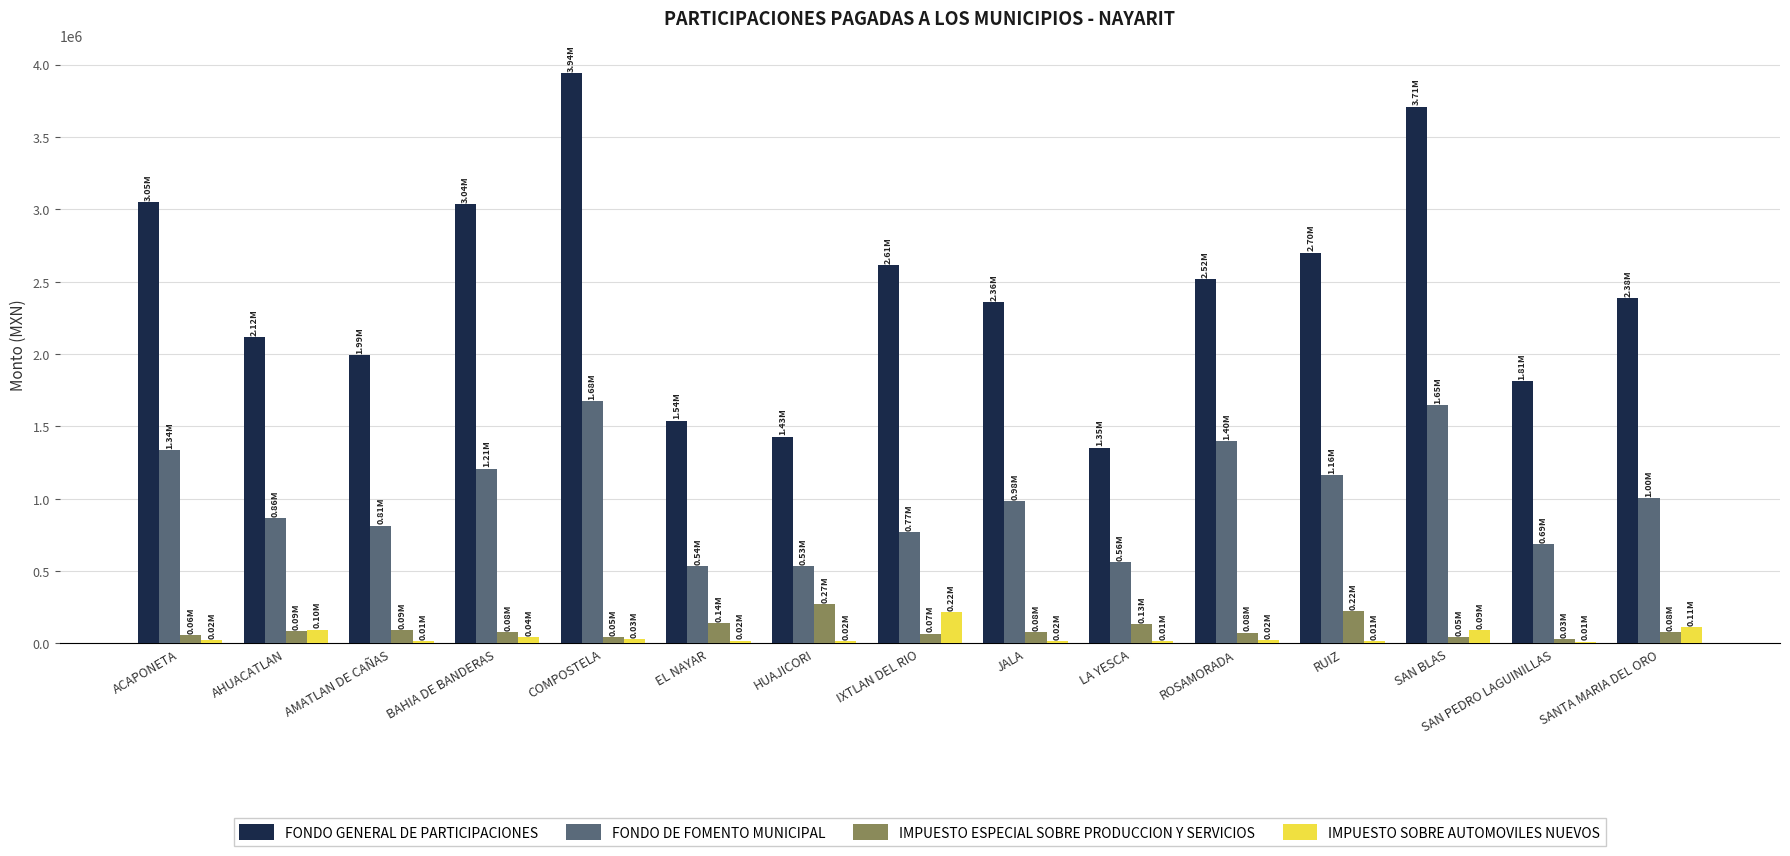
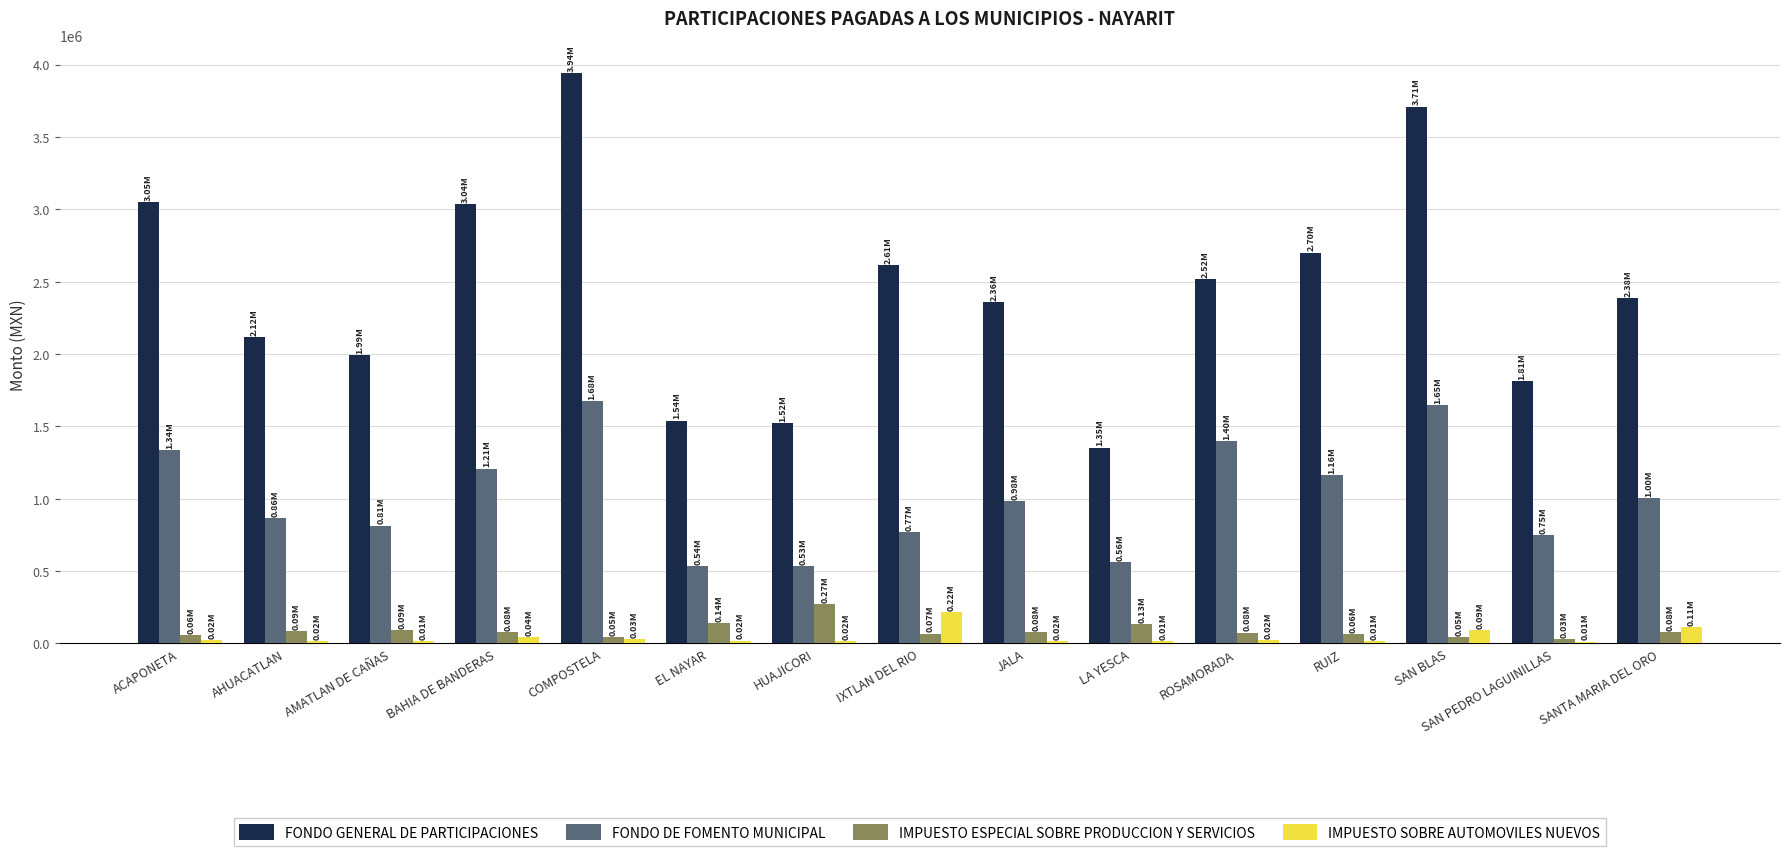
IMPUESTO SOBRE AUTOMOVILES NUEVOS, AHUACATLAN: 0.10M -> 0.02M
FONDO GENERAL DE PARTICIPACIONES, HUAJICORI: 1.43M -> 1.52M
IMPUESTO ESPECIAL SOBRE PRODUCCION Y SERVICIOS, RUIZ: 0.22M -> 0.06M
FONDO DE FOMENTO MUNICIPAL, SAN PEDRO LAGUINILLAS: 0.69M -> 0.75M
